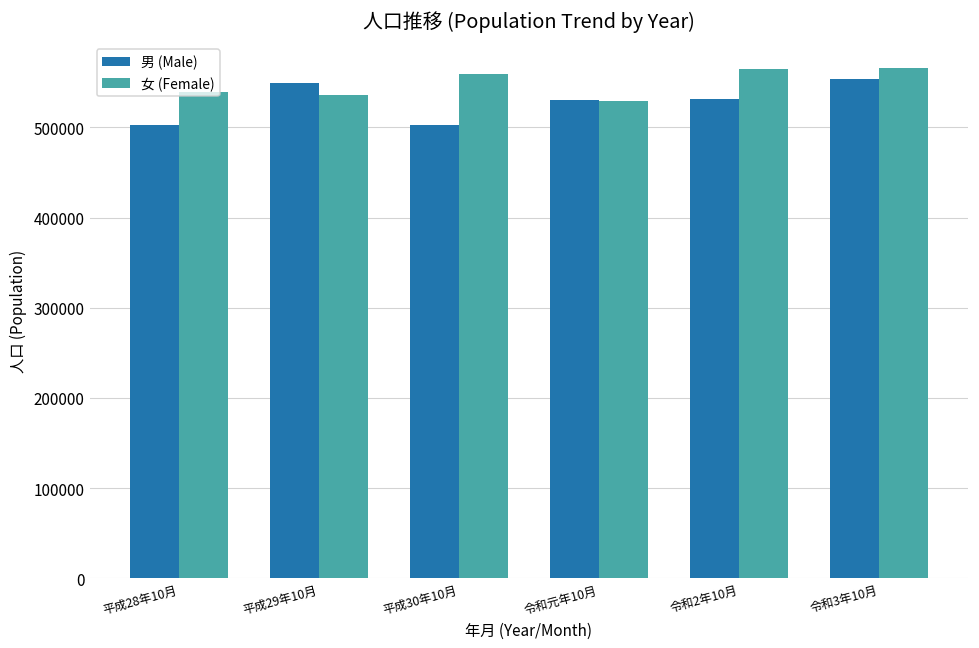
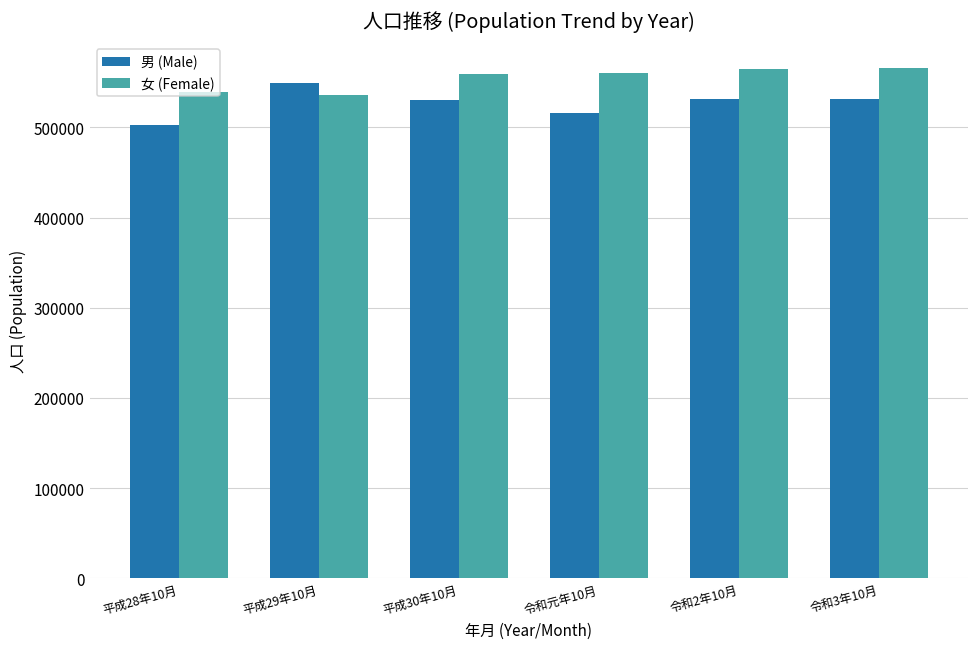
男 (Male), 平成30年10月: 500000 -> 530000
男 (Male), 令和元年10月: 530000 -> 520000
女 (Female), 令和元年10月: 530000 -> 560000
男 (Male), 令和3年10月: 550000 -> 530000
